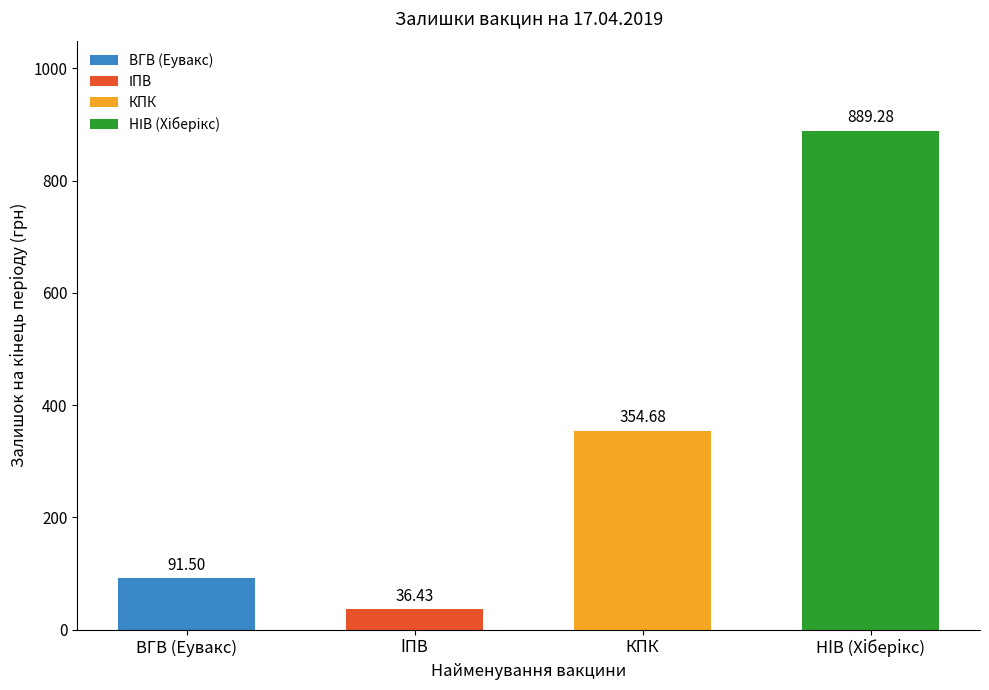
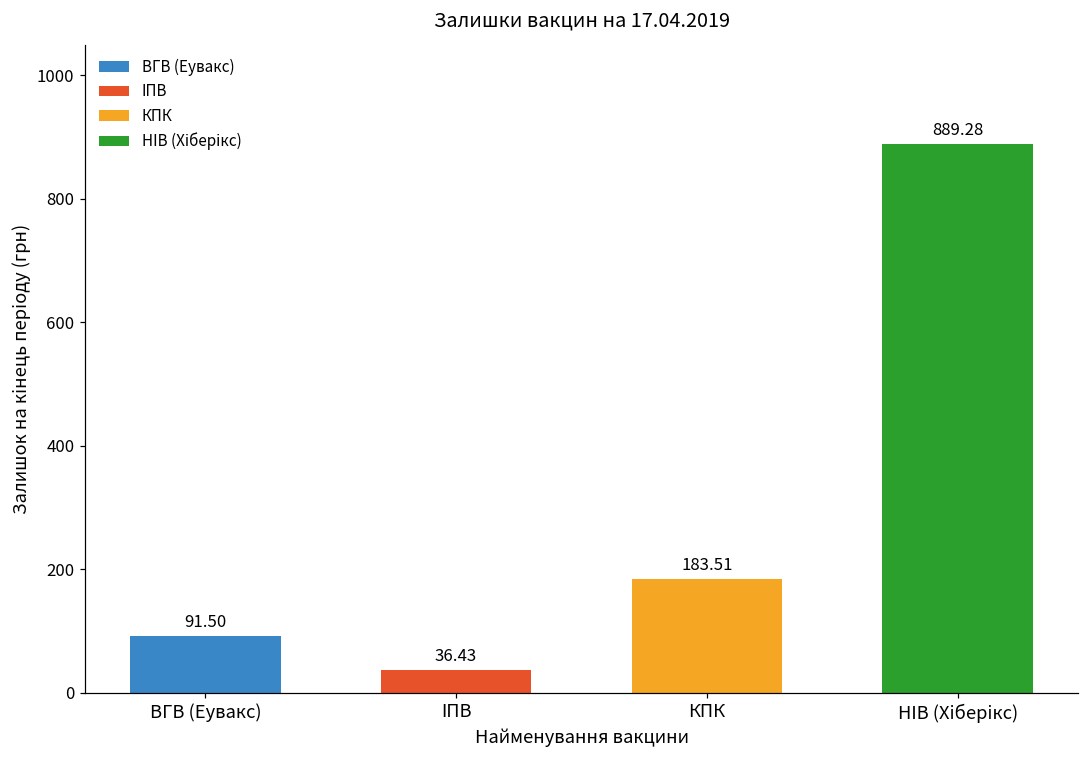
КПК: 354.68 -> 183.51
